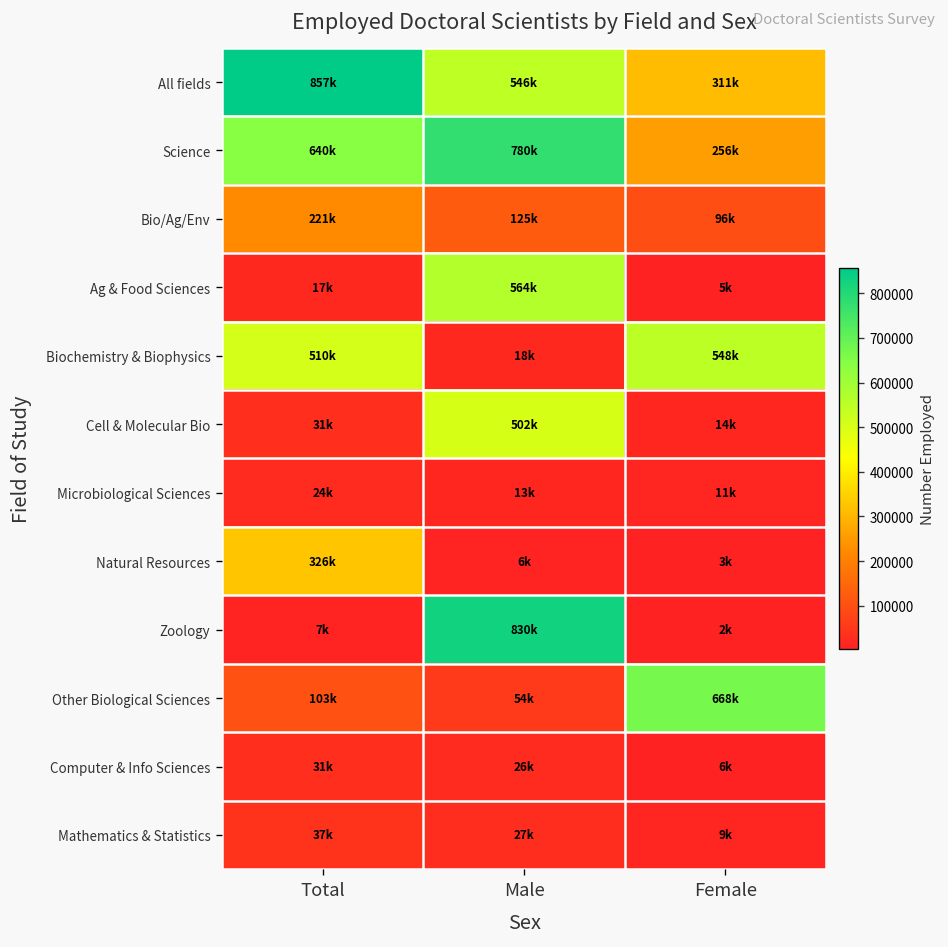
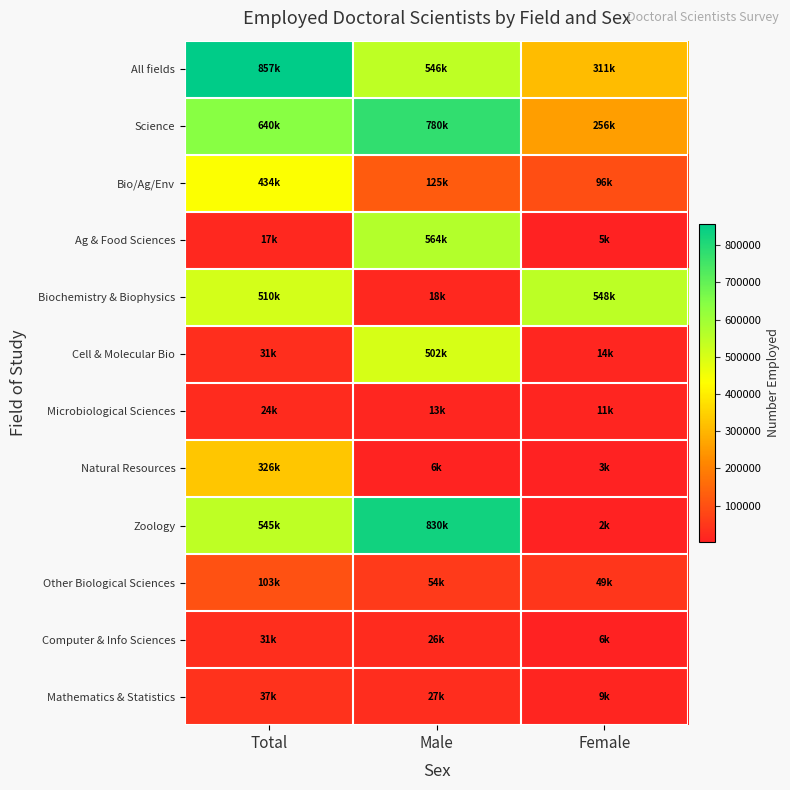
Bio/Ag/Env, Total: 221k -> 434k
Zoology, Total: 7k -> 545k
Other Biological Sciences, Female: 668k -> 49k
